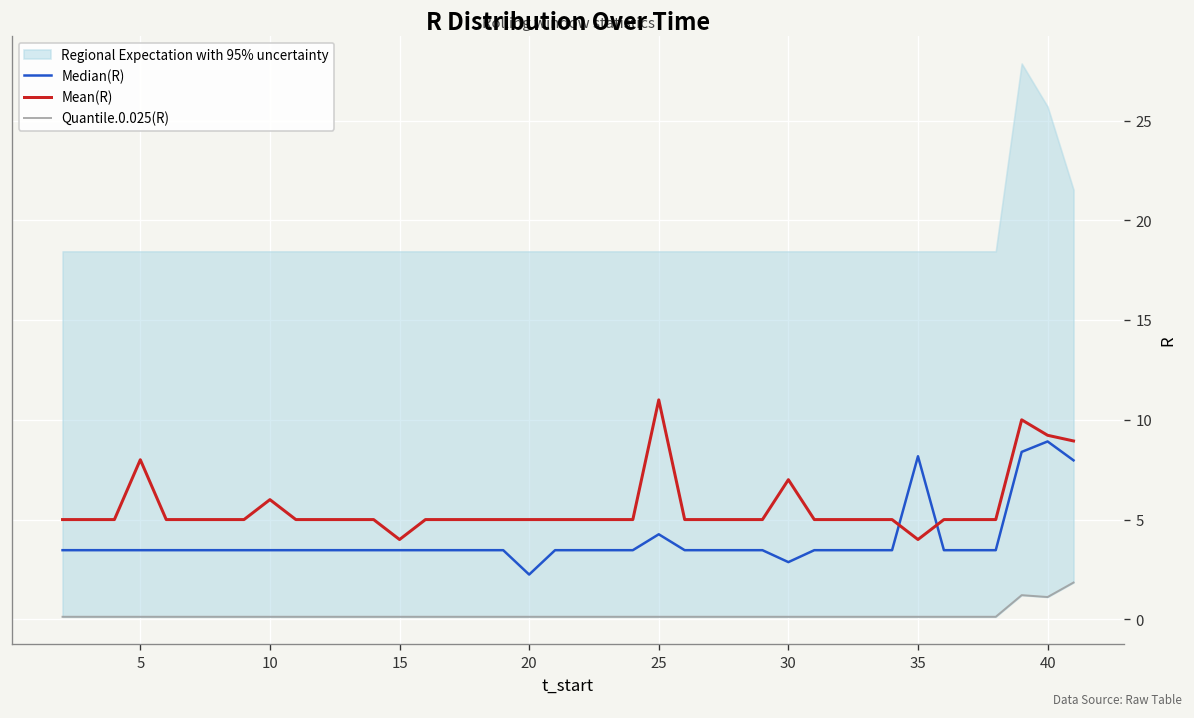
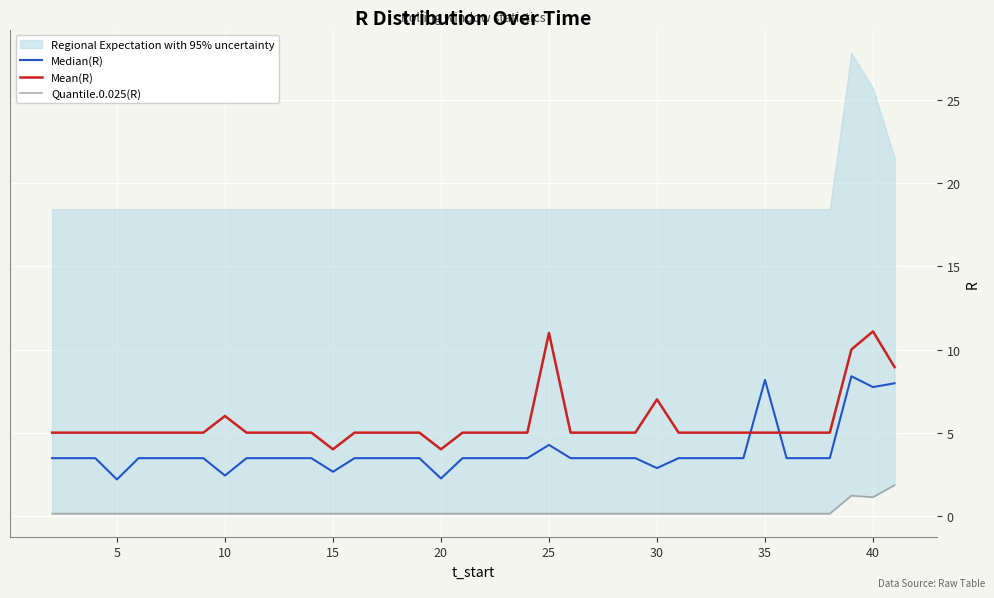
Median(R), 5: 3.5 -> 2.2
Mean(R), 5: 8 -> 5
Median(R), 10: 3.5 -> 2.4
Median(R), 15: 3.5 -> 2.6
Mean(R), 20: 5 -> 4
Mean(R), 35: 4 -> 5
Median(R), 40: 8.9 -> 7.7
Mean(R), 40: 9.2 -> 11.1
